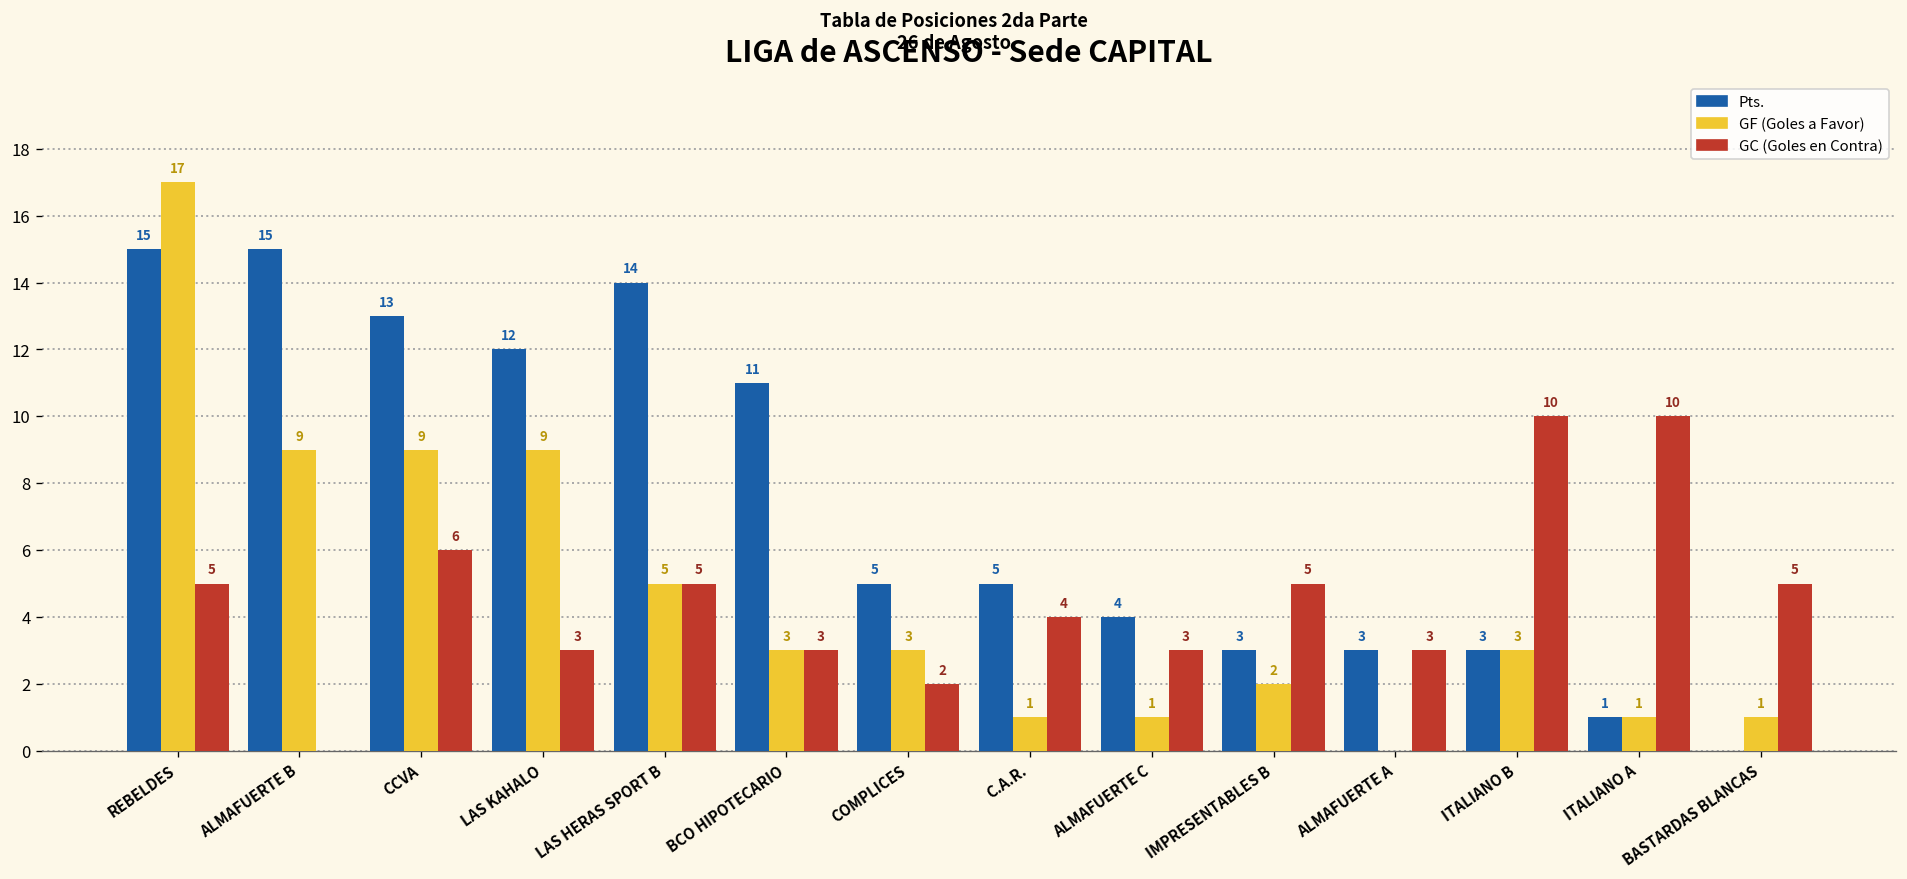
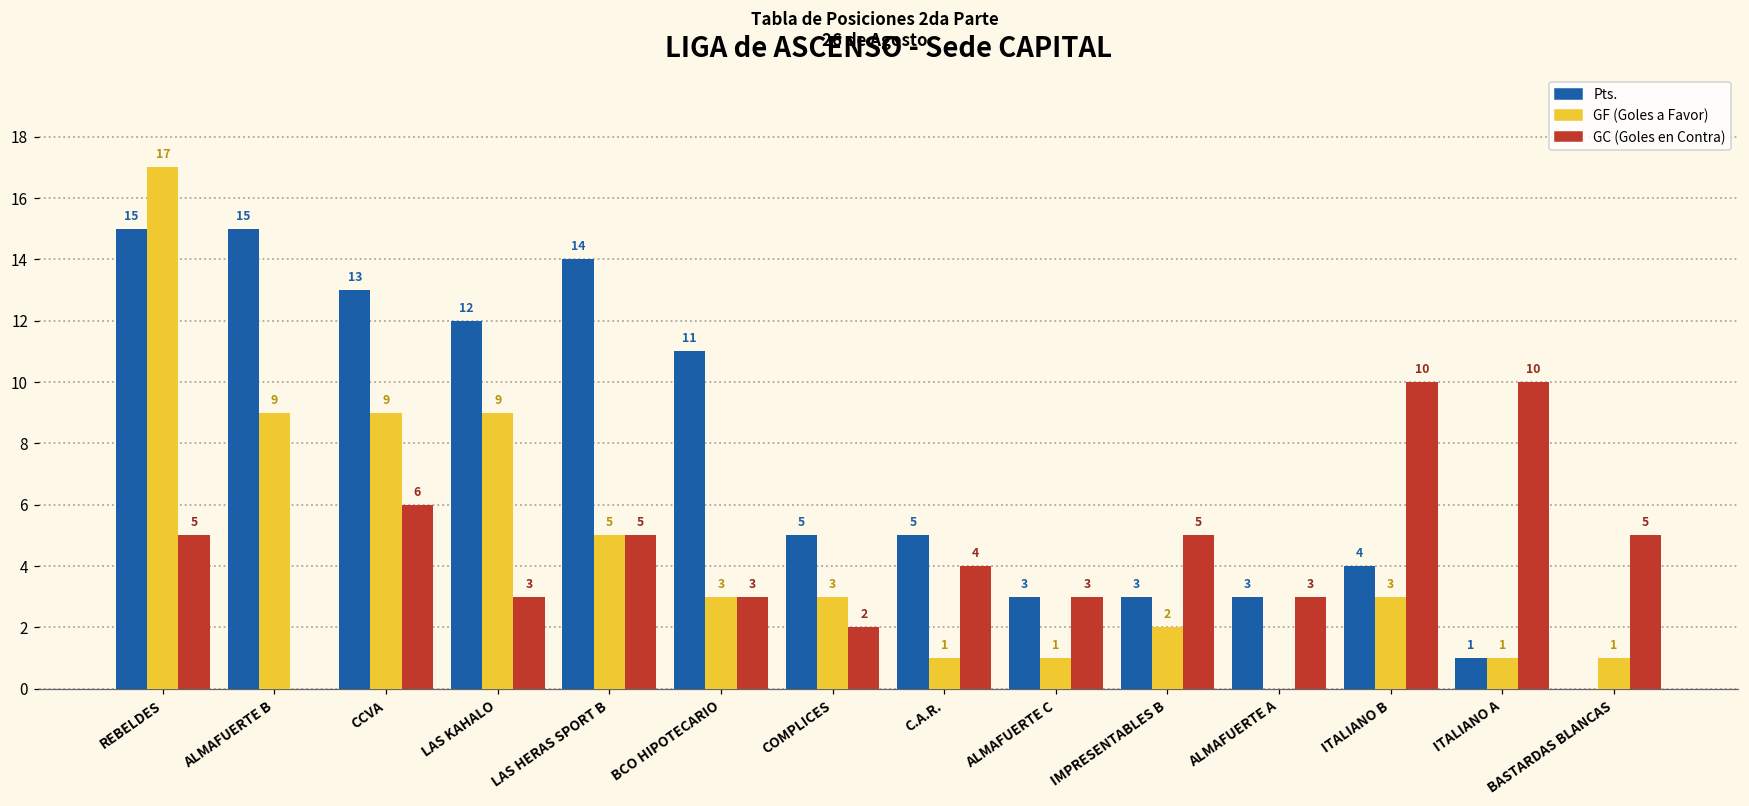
Pts., ALMAFUERTE C: 4 -> 3
Pts., ITALIANO B: 3 -> 4
